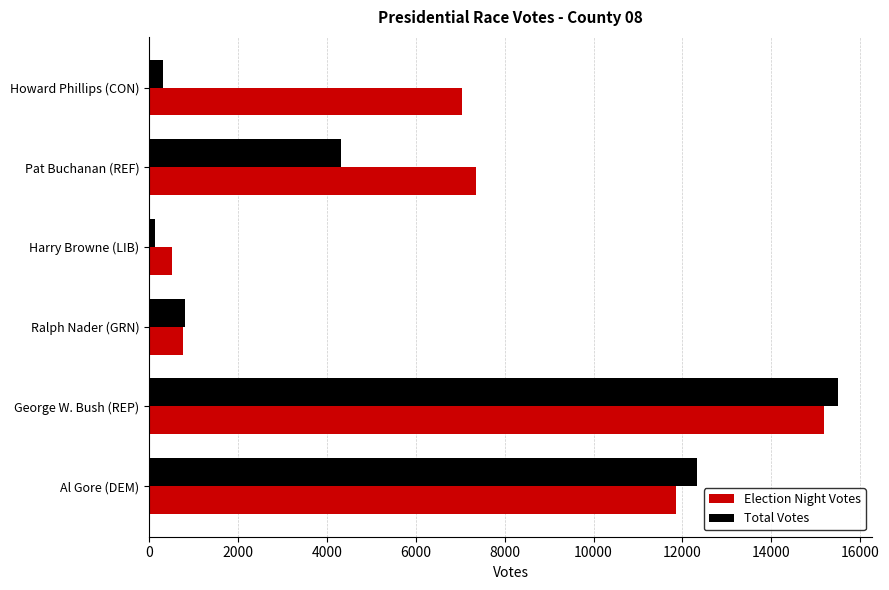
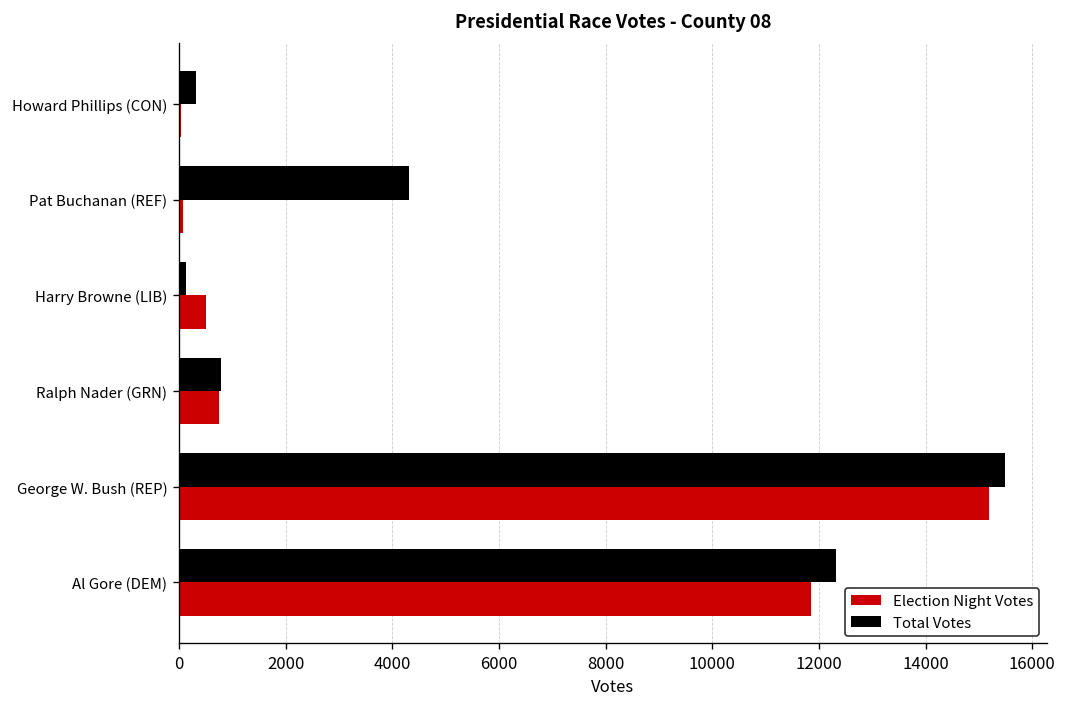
Election Night Votes, Howard Phillips (CON): 7000 -> 0
Election Night Votes, Pat Buchanan (REF): 7400 -> 100
